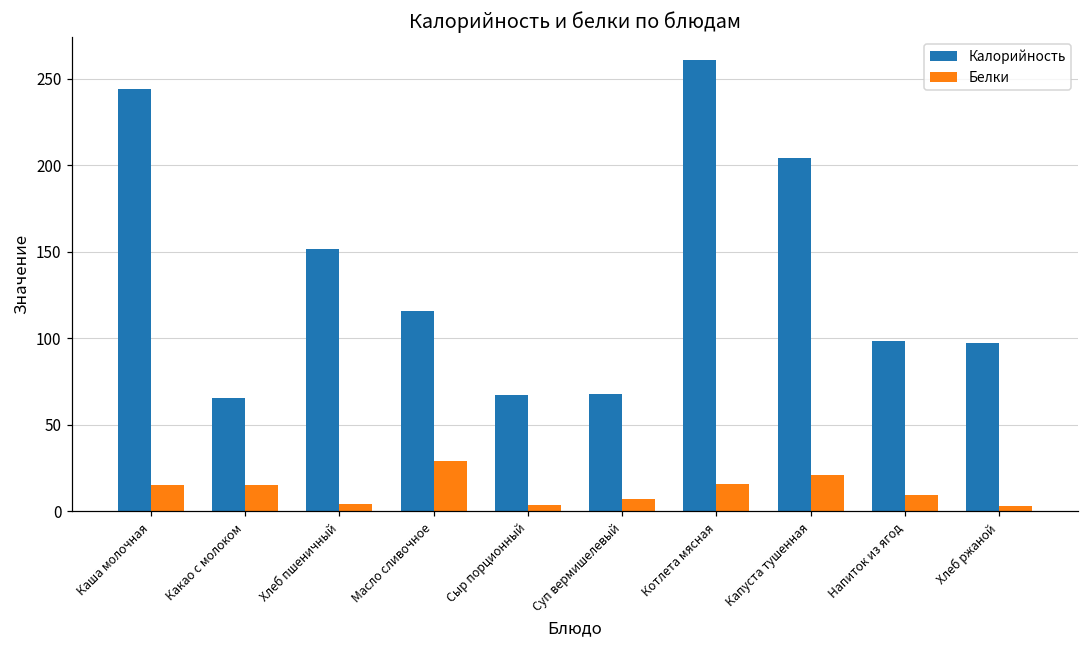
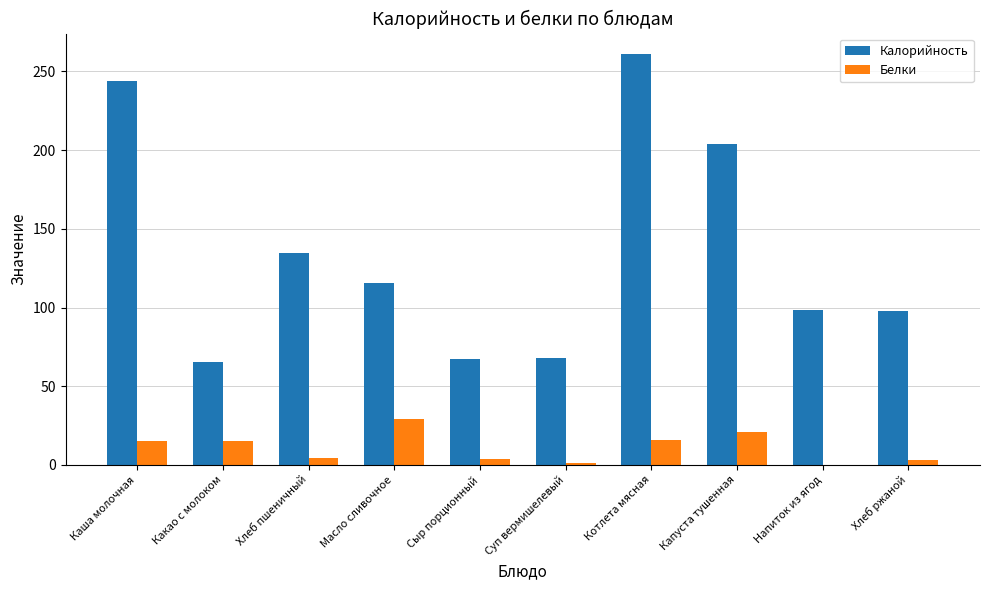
Калорийность, Хлеб пшеничный: 152 -> 135
Белки, Суп вермишелевый: 7 -> 1
Белки, Напиток из ягод: 9 -> 0
